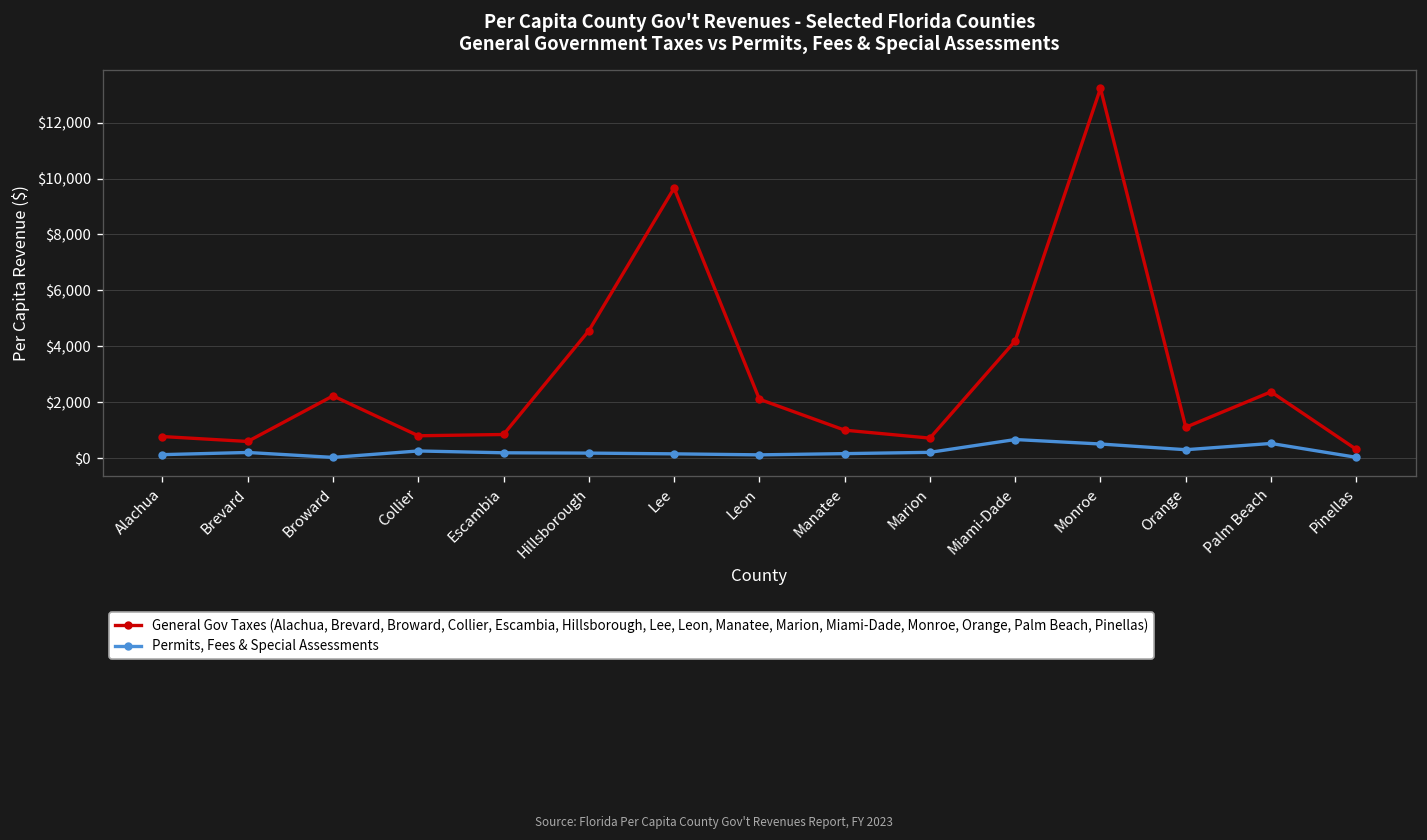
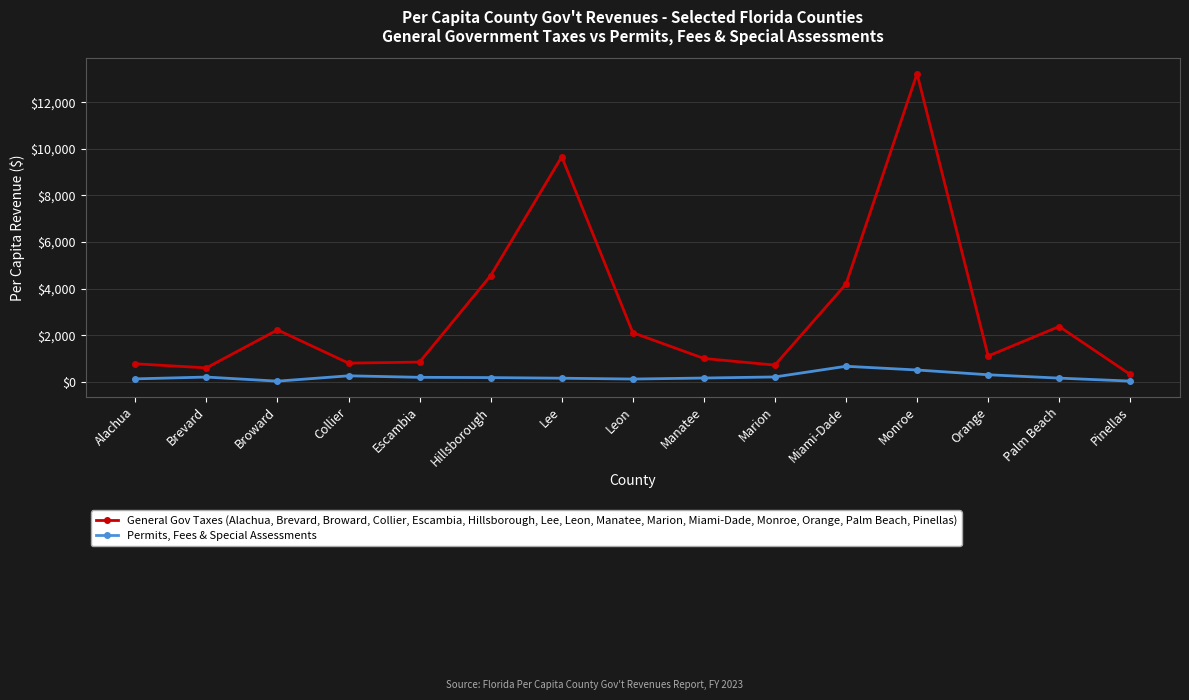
Permits, Fees & Special Assessments, Palm Beach: $500 -> $200
